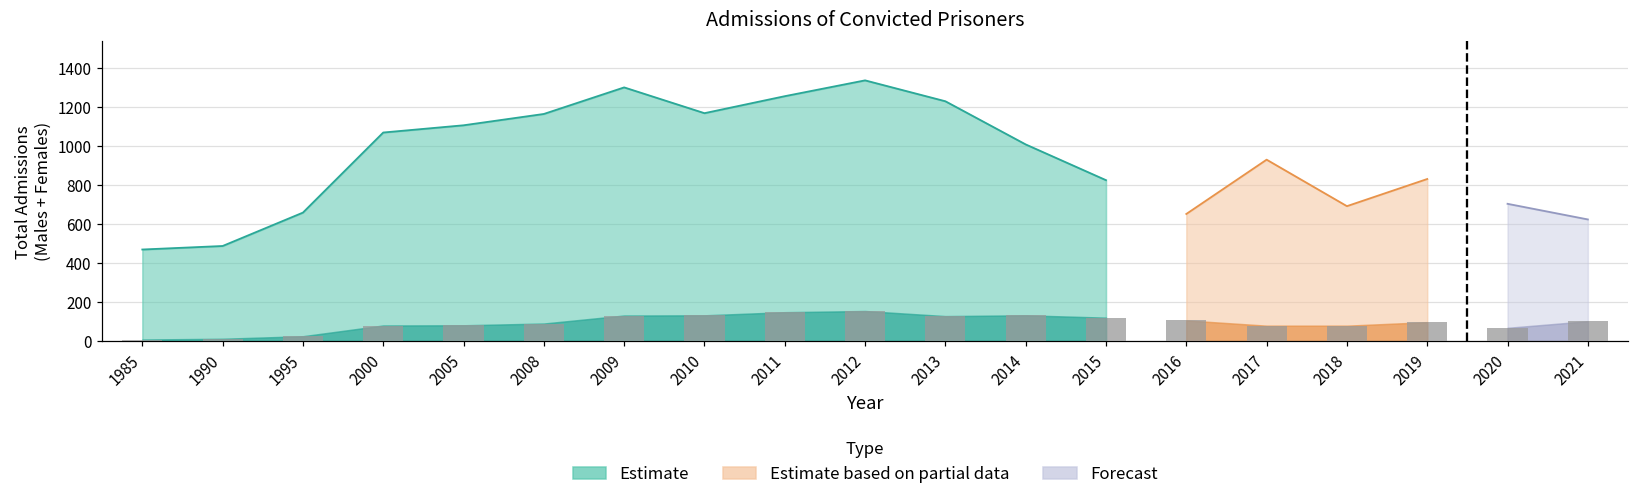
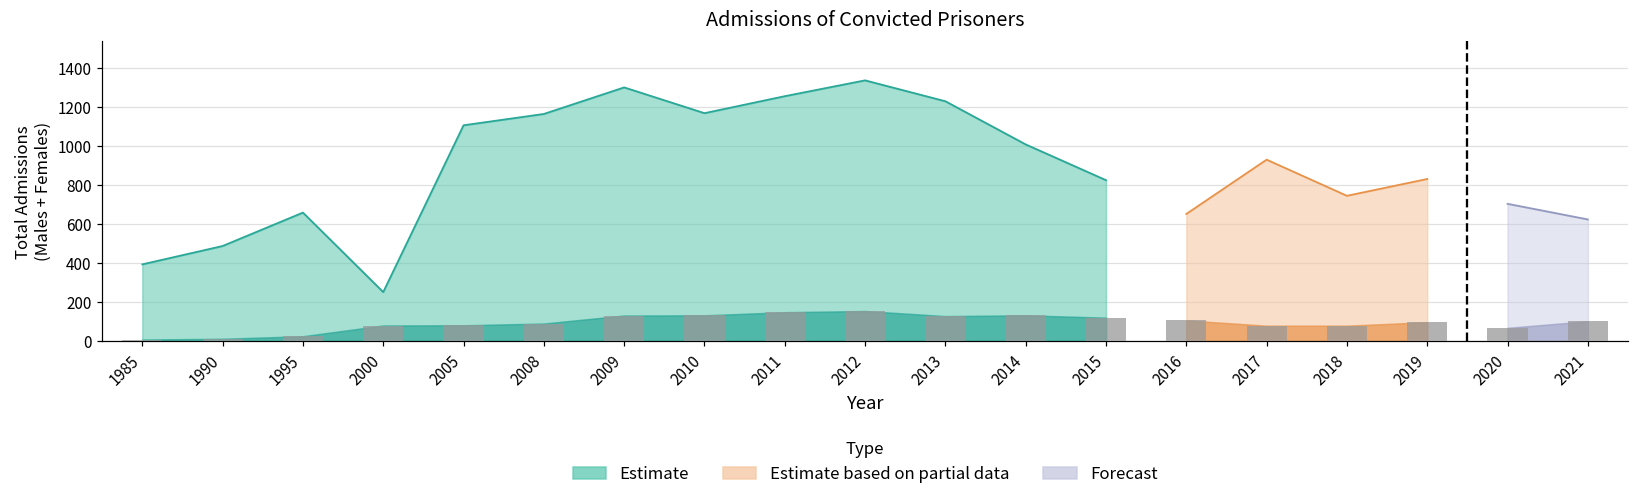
Estimate, 1985: 470 -> 390
Estimate, 2000: 1070 -> 250
Estimate based on partial data, 2018: 690 -> 750
